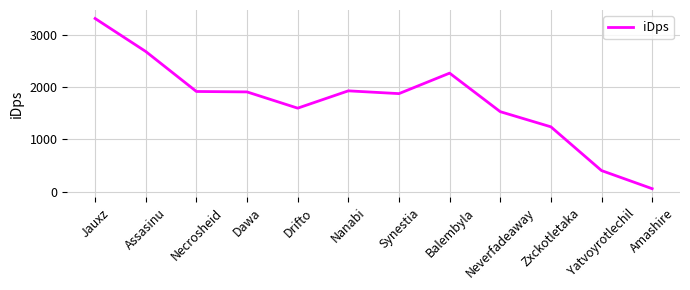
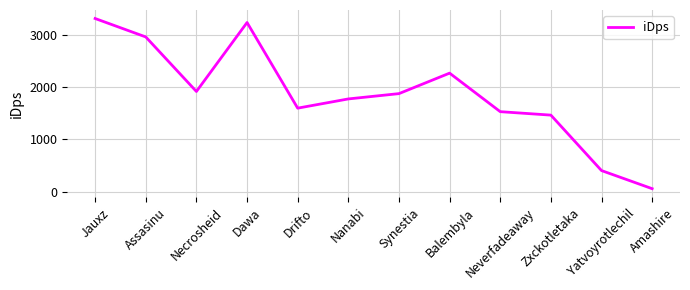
Assasinu: 2700 -> 3000
Dawa: 1900 -> 3200
Nanabi: 1900 -> 1800
Zxckotletaka: 1200 -> 1500
